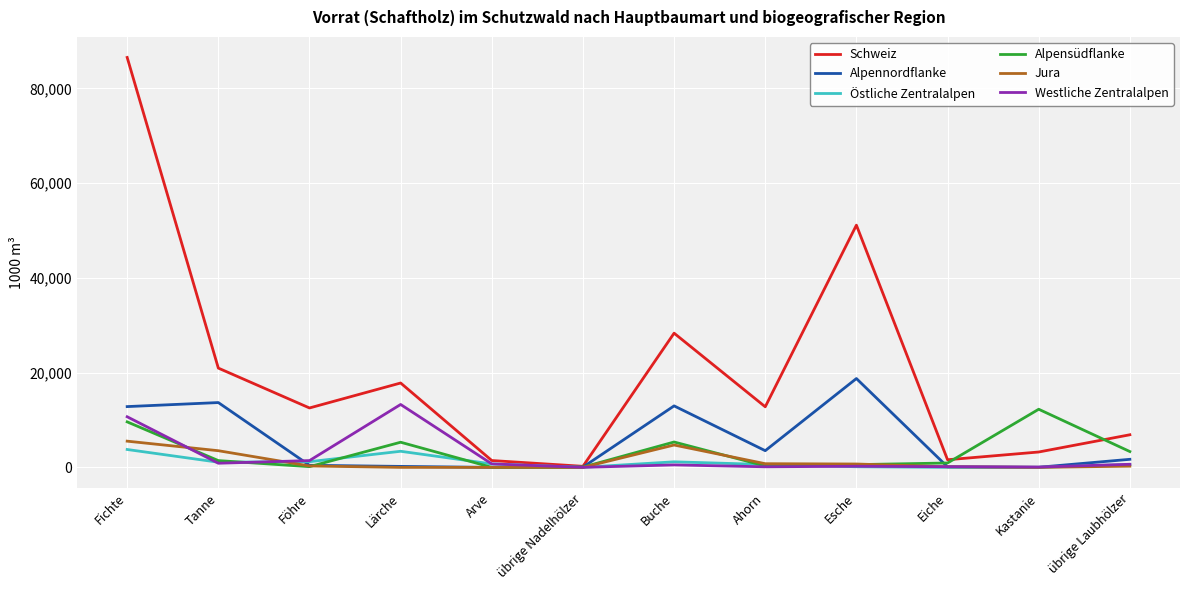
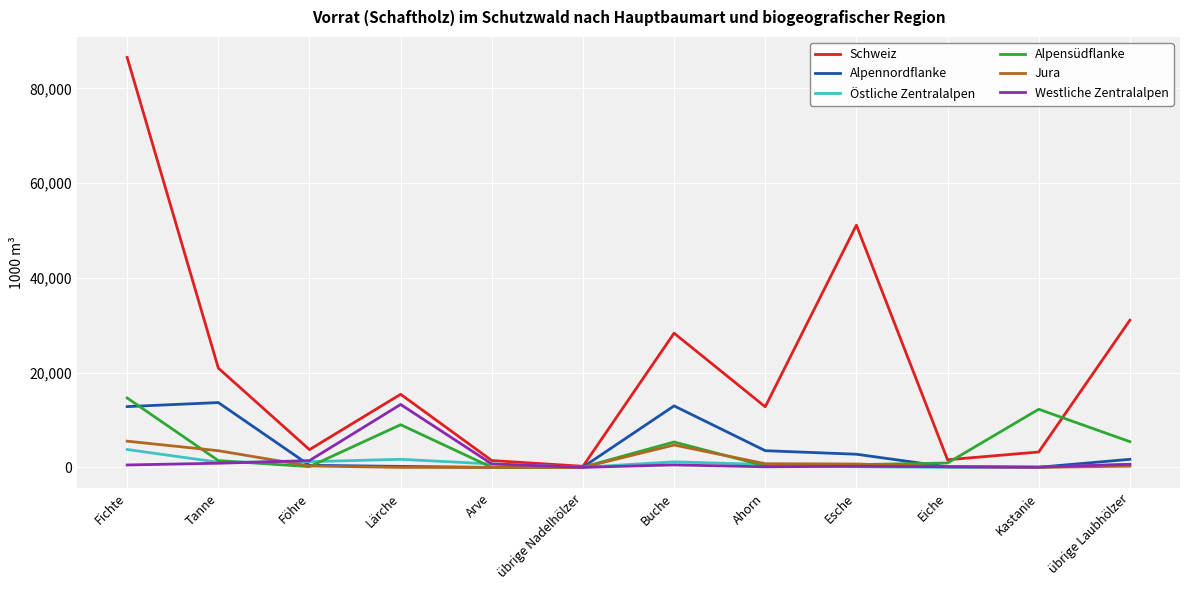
Alpensüdflanke, Fichte: 10,000 -> 15,000
Westliche Zentralalpen, Fichte: 11,000 -> 1,000
Schweiz, Föhre: 13,000 -> 4,000
Schweiz, Lärche: 18,000 -> 15,000
Östliche Zentralalpen, Lärche: 3,000 -> 2,000
Alpensüdflanke, Lärche: 5,000 -> 9,000
Alpennordflanke, Esche: 19,000 -> 3,000
Schweiz, übrige Laubhölzer: 7,000 -> 31,000
Alpensüdflanke, übrige Laubhölzer: 3,000 -> 5,000
